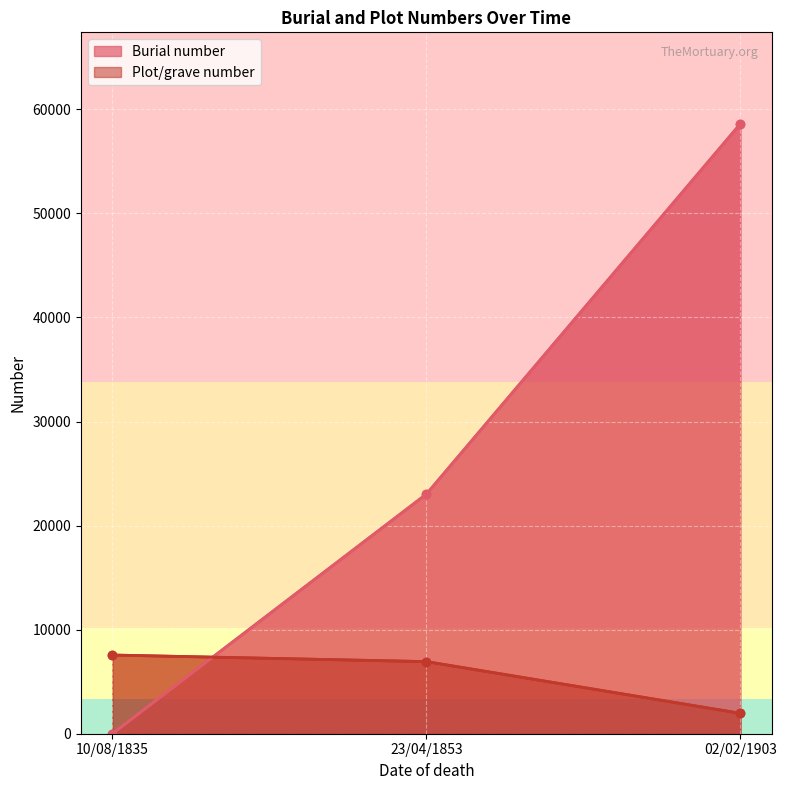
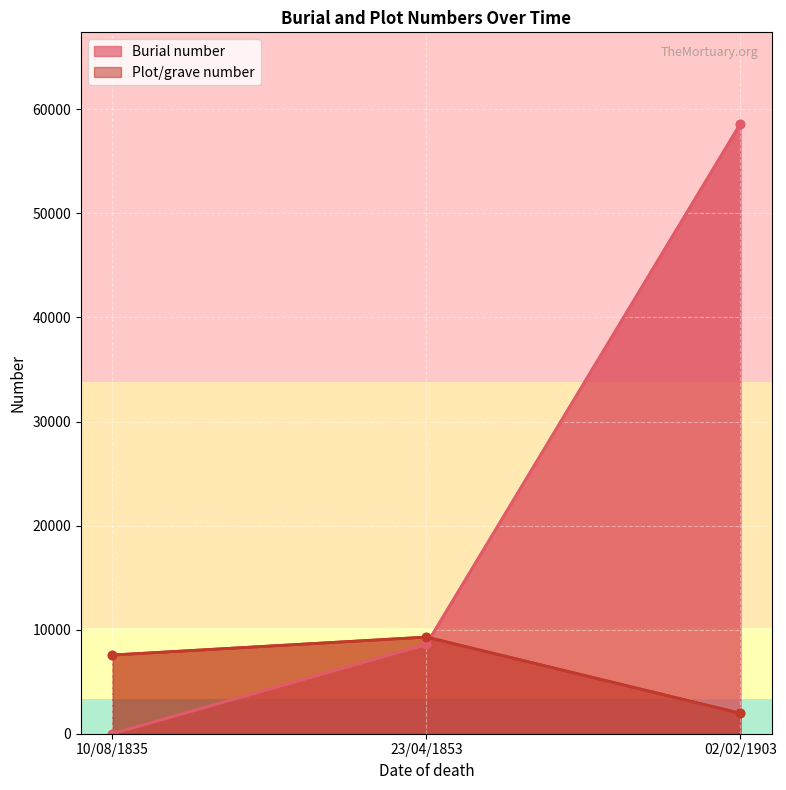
Burial number, 23/04/1853: 23000 -> 8600
Plot/grave number, 23/04/1853: 6900 -> 9300
